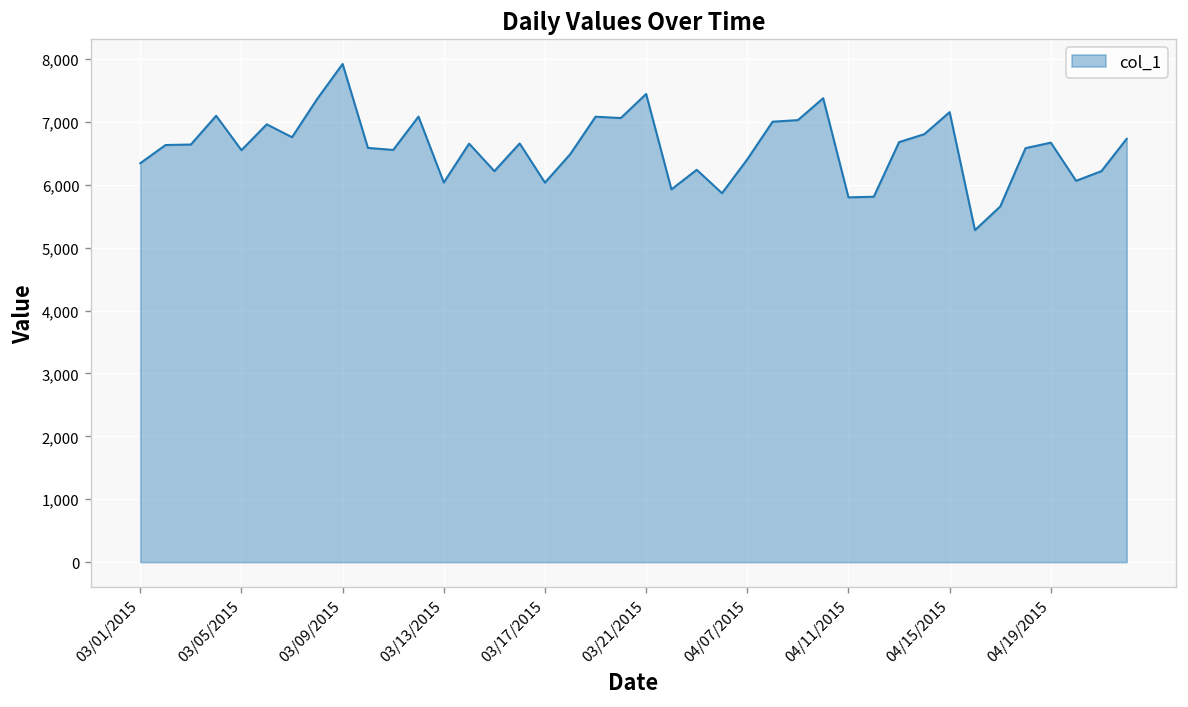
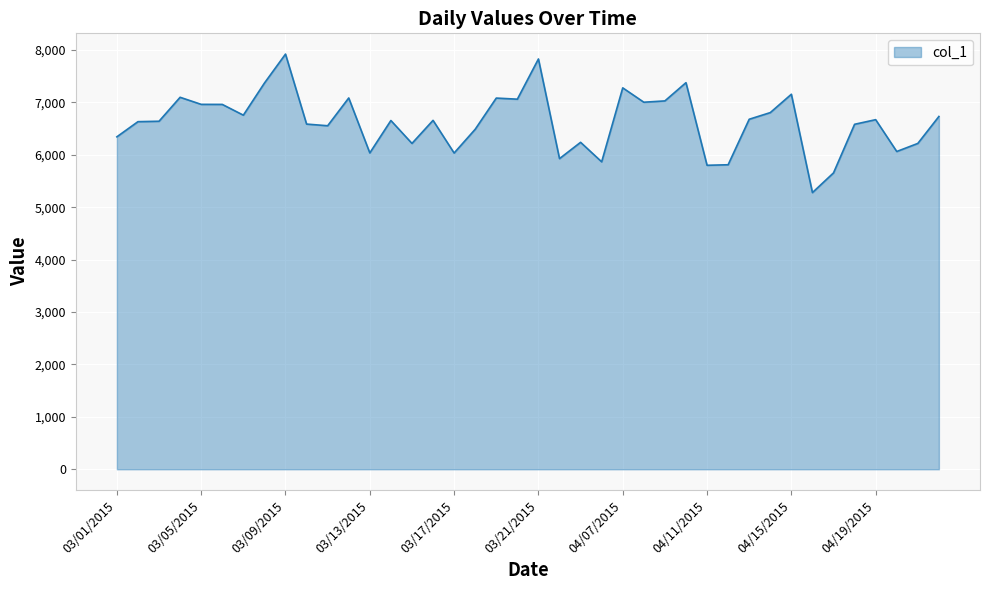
03/05/2015: 6,500 -> 7,000
03/21/2015: 7,400 -> 7,800
04/07/2015: 6,400 -> 7,300
